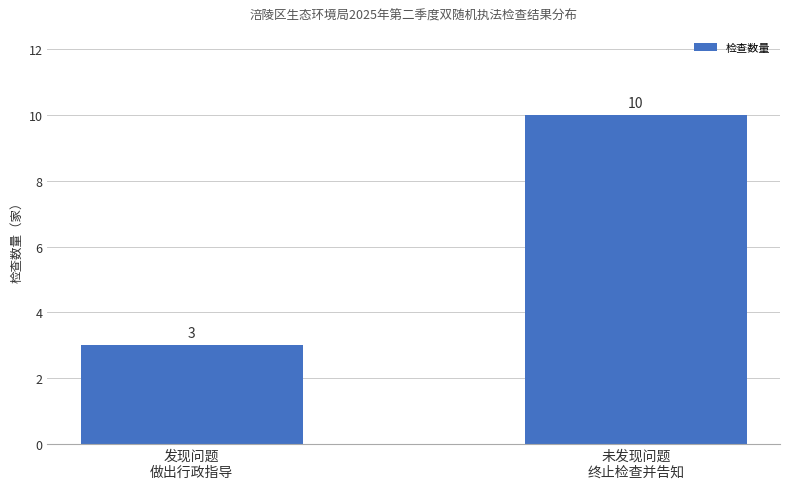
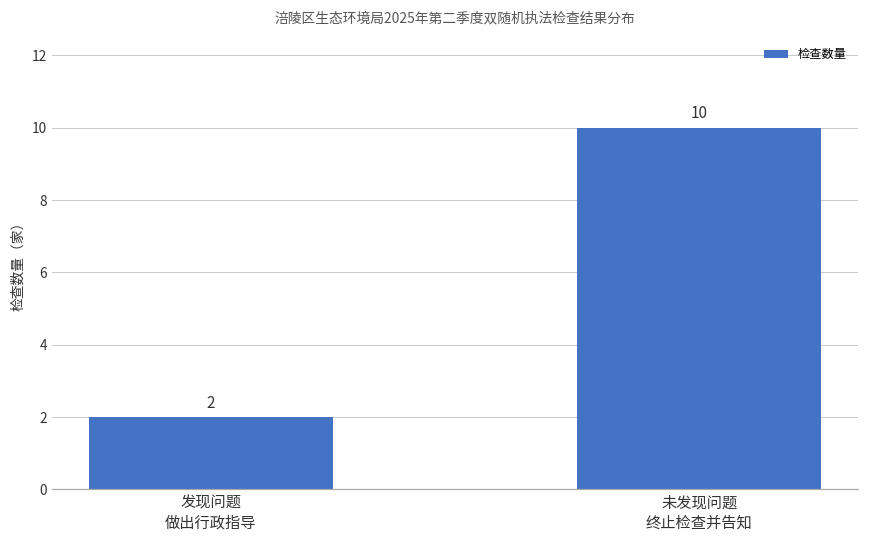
发现问题 做出行政指导: 3 -> 2
